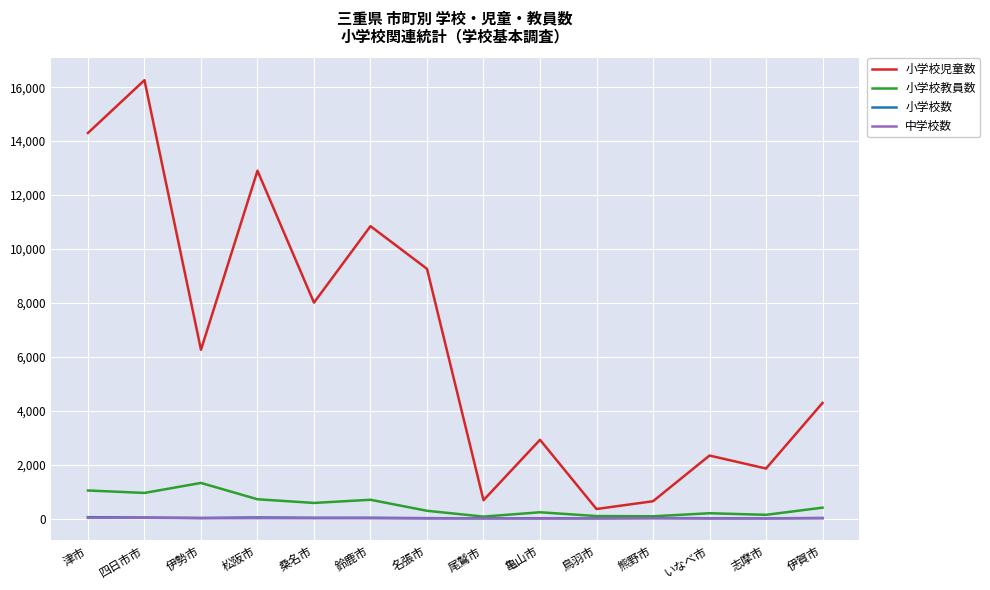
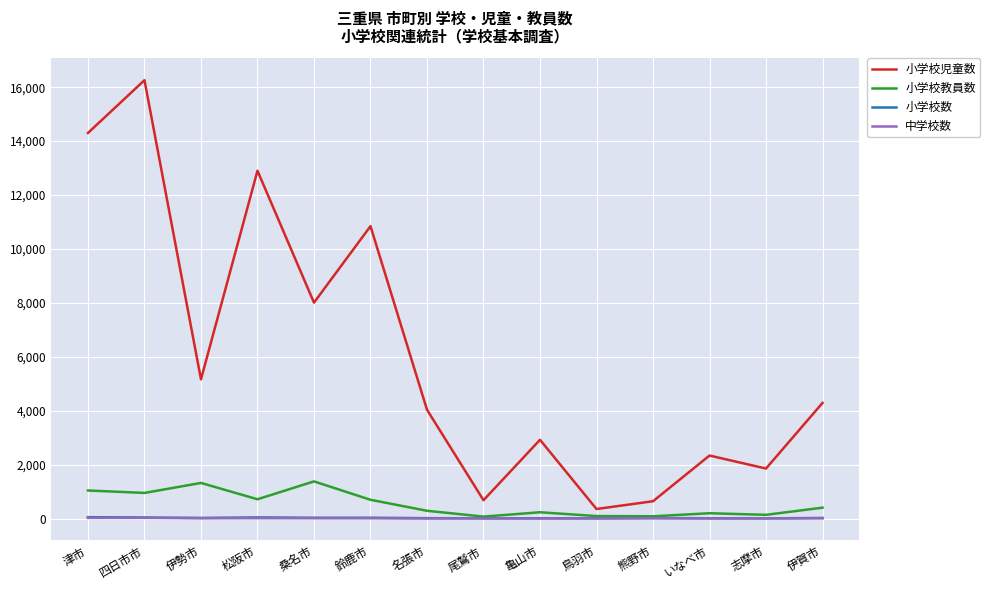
小学校児童数, 伊勢市: 6,300 -> 5,200
小学校教員数, 桑名市: 600 -> 1,400
小学校児童数, 名張市: 9,300 -> 4,000
